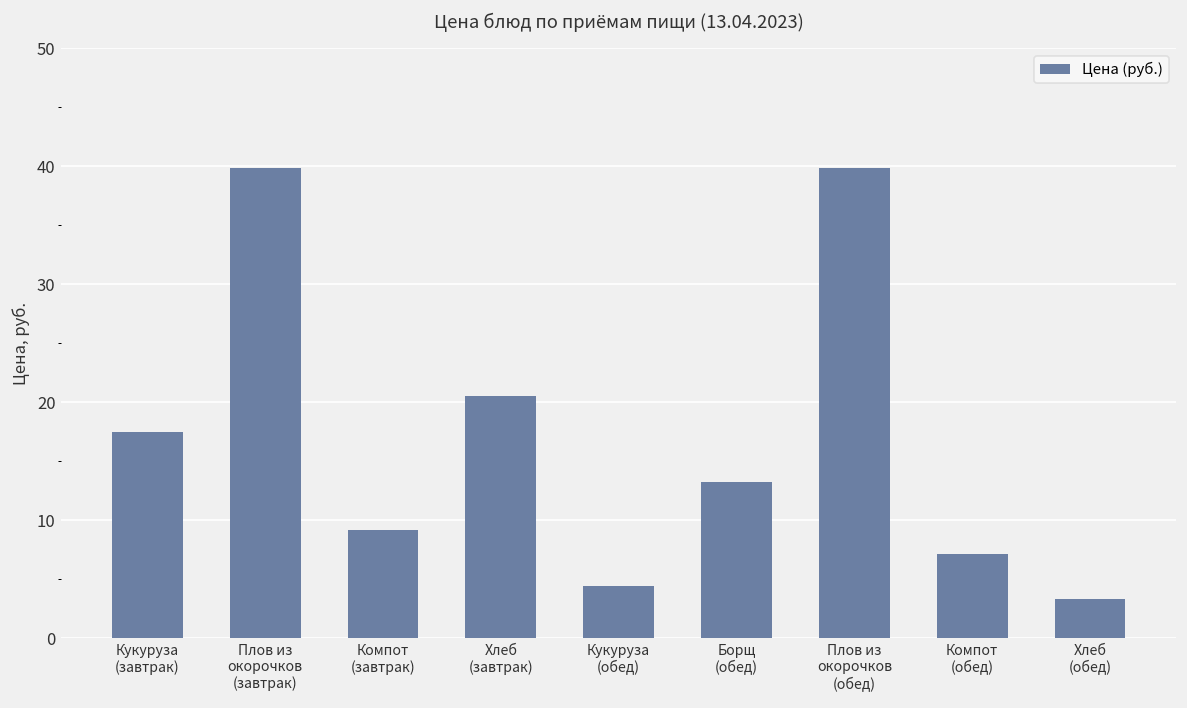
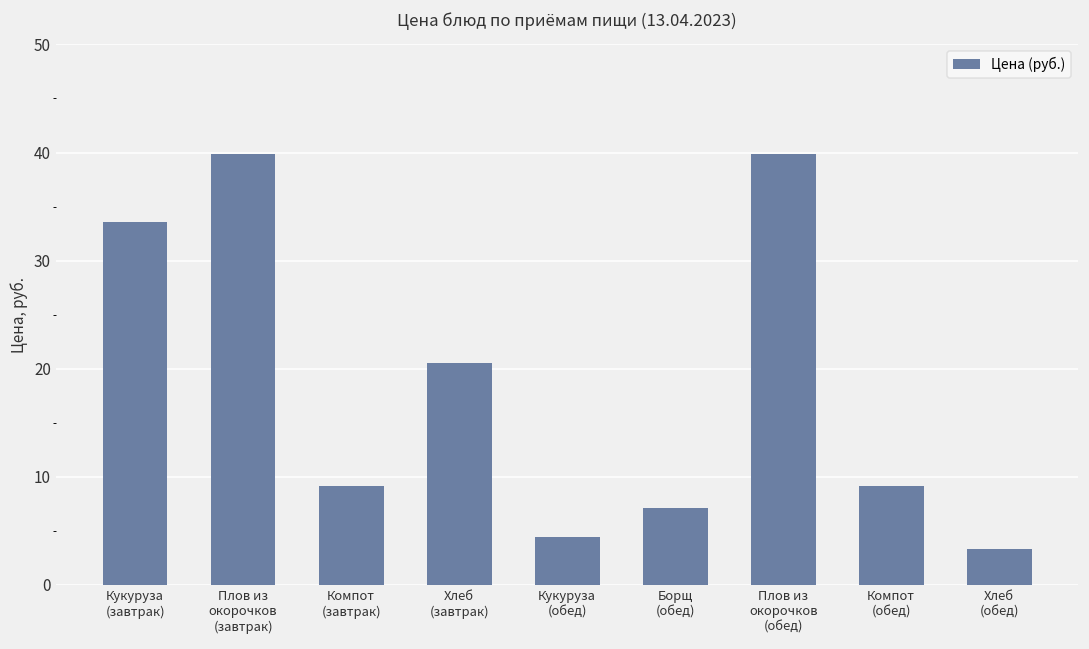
Кукуруза (завтрак): 17 -> 34
Борщ (обед): 13 -> 7
Компот (обед): 7 -> 9
